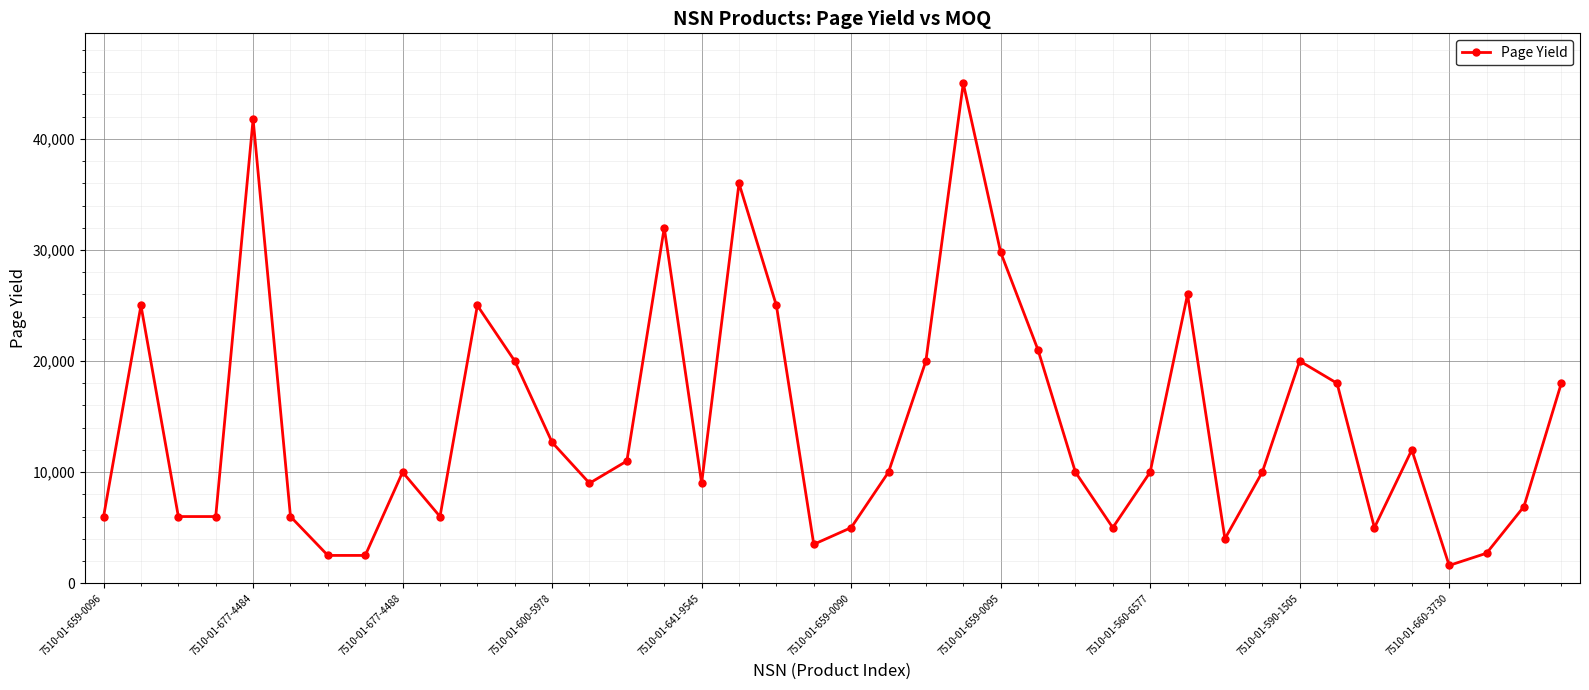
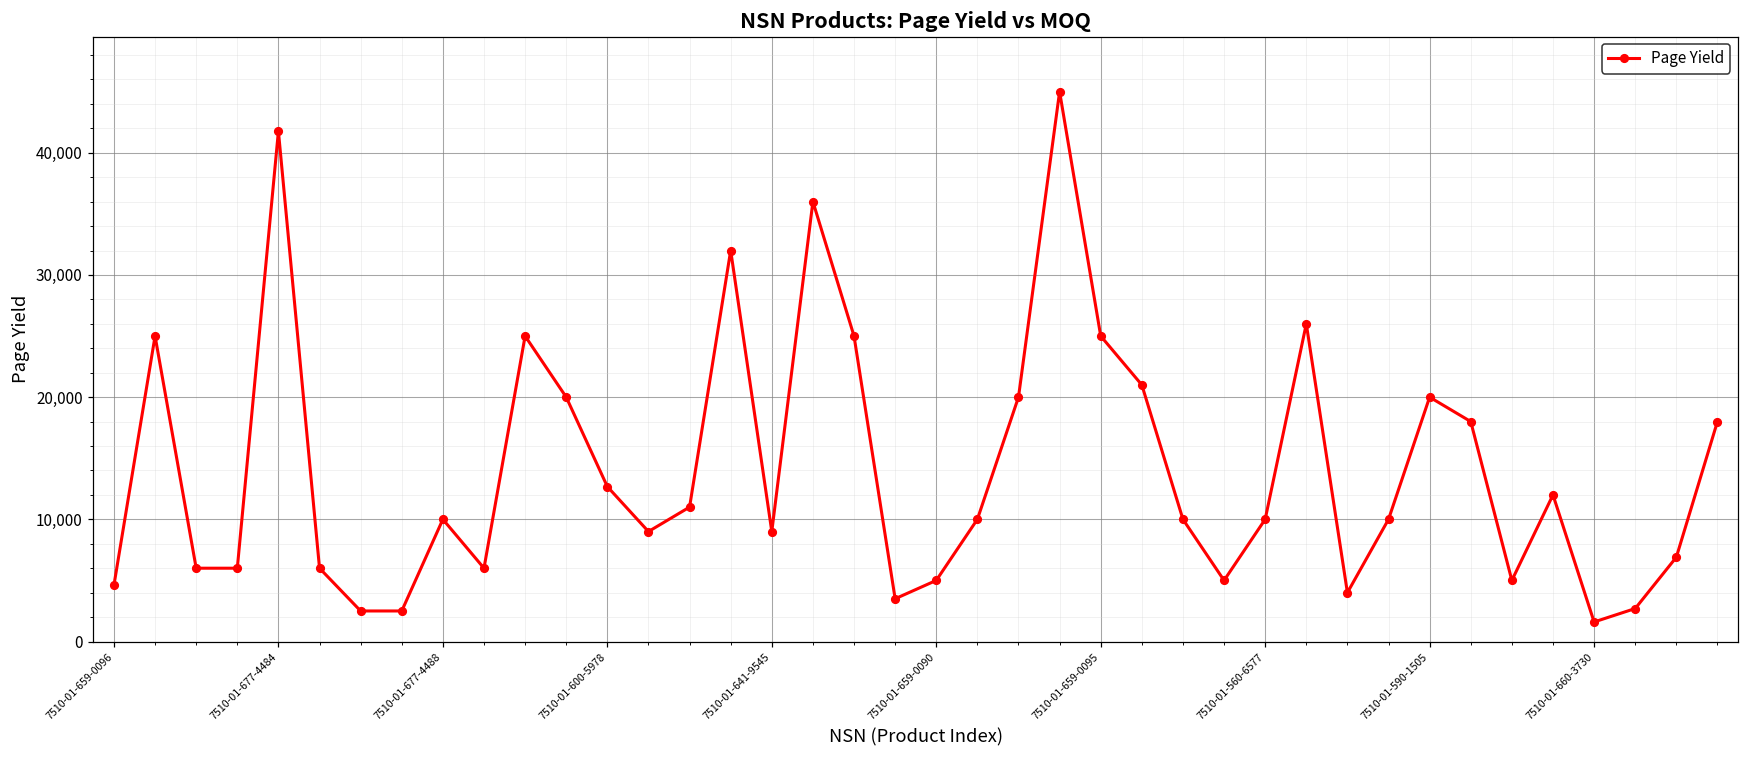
7510-01-659-0096: 6,000 -> 4,600
7510-01-659-0095: 29,800 -> 25,000
